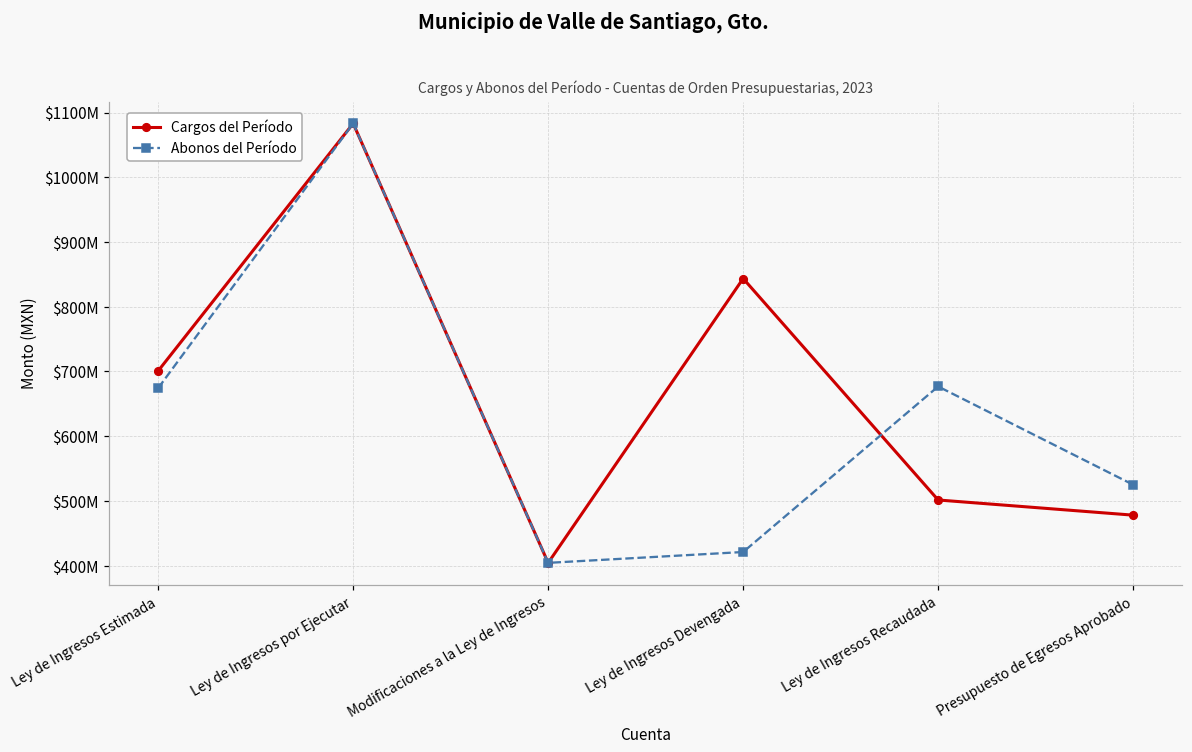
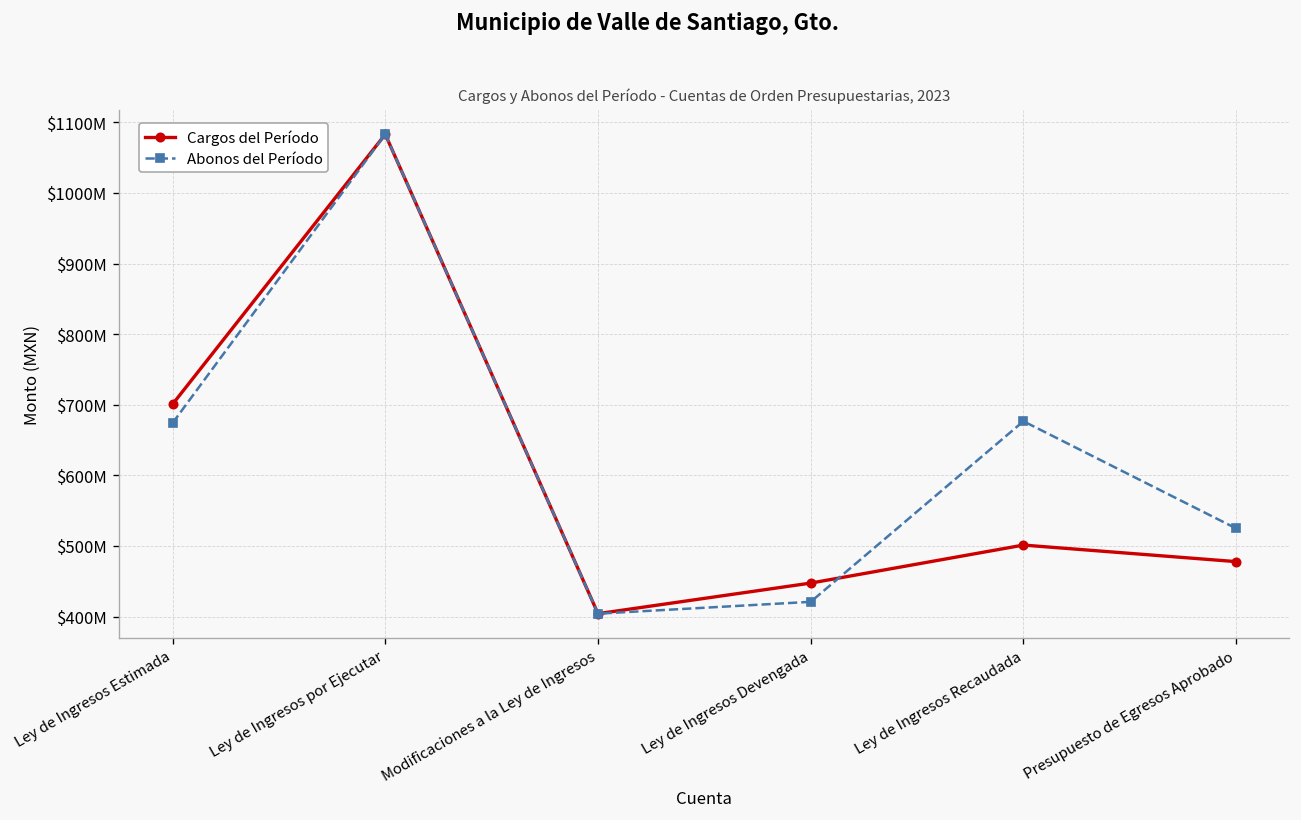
Cargos del Período, Ley de Ingresos Devengada: $840000000 -> $450000000
